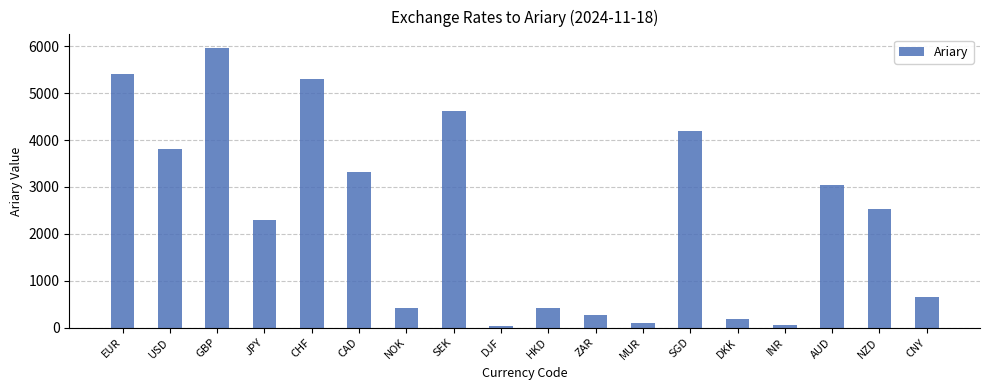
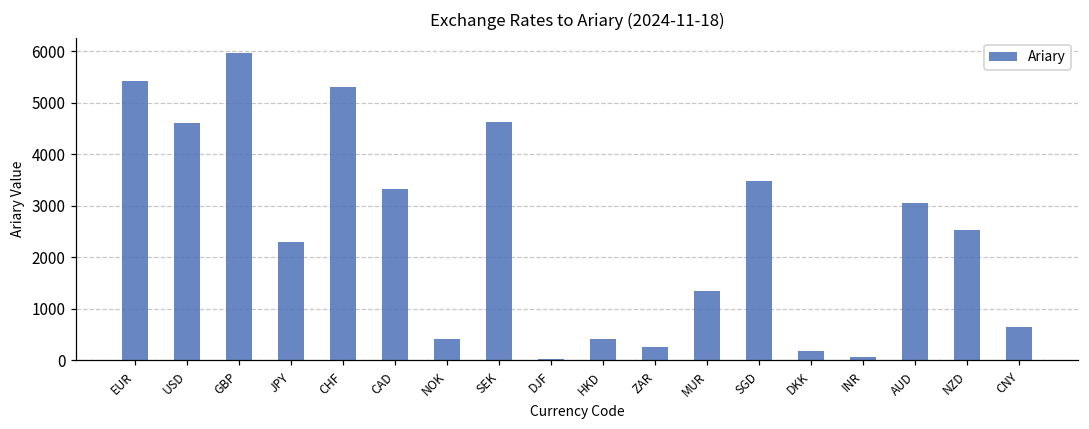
USD: 3800 -> 4600
MUR: 100 -> 1400
SGD: 4200 -> 3500
